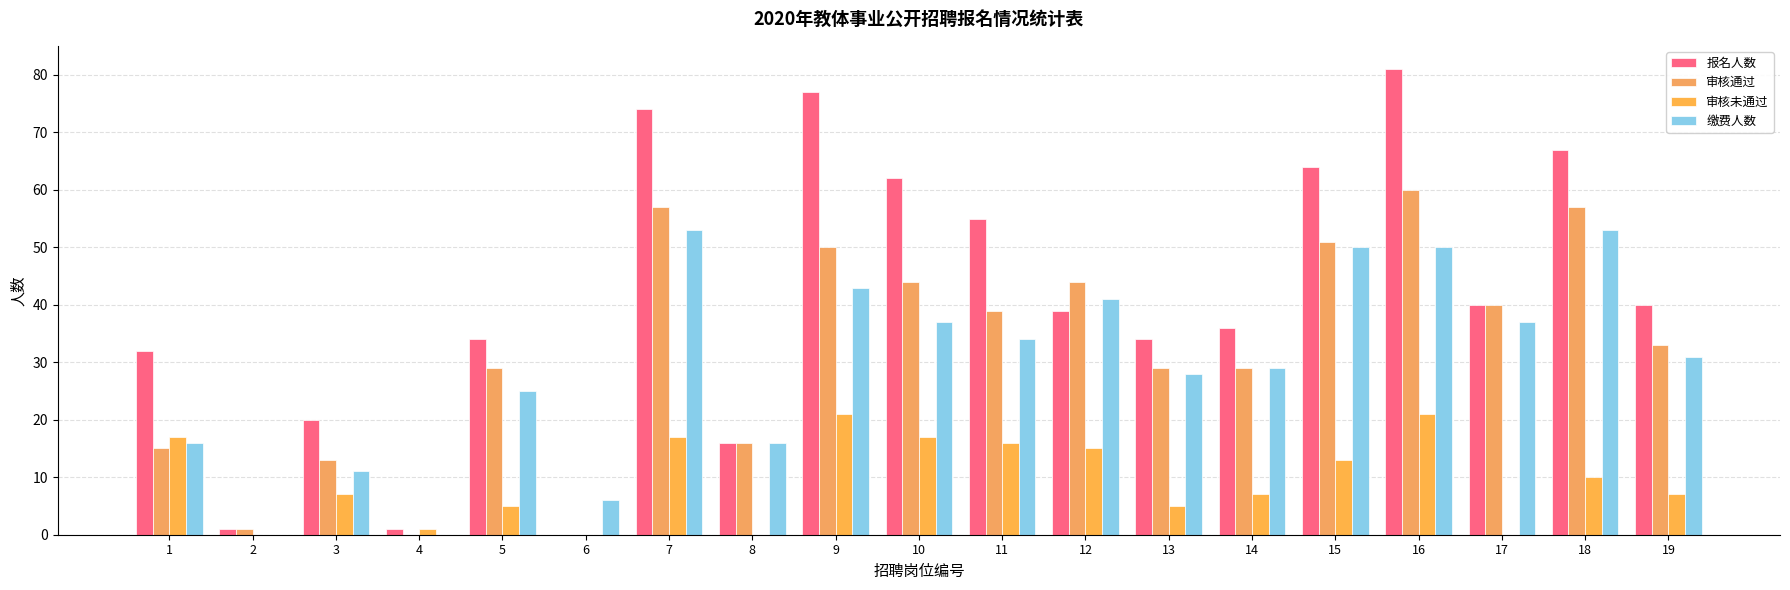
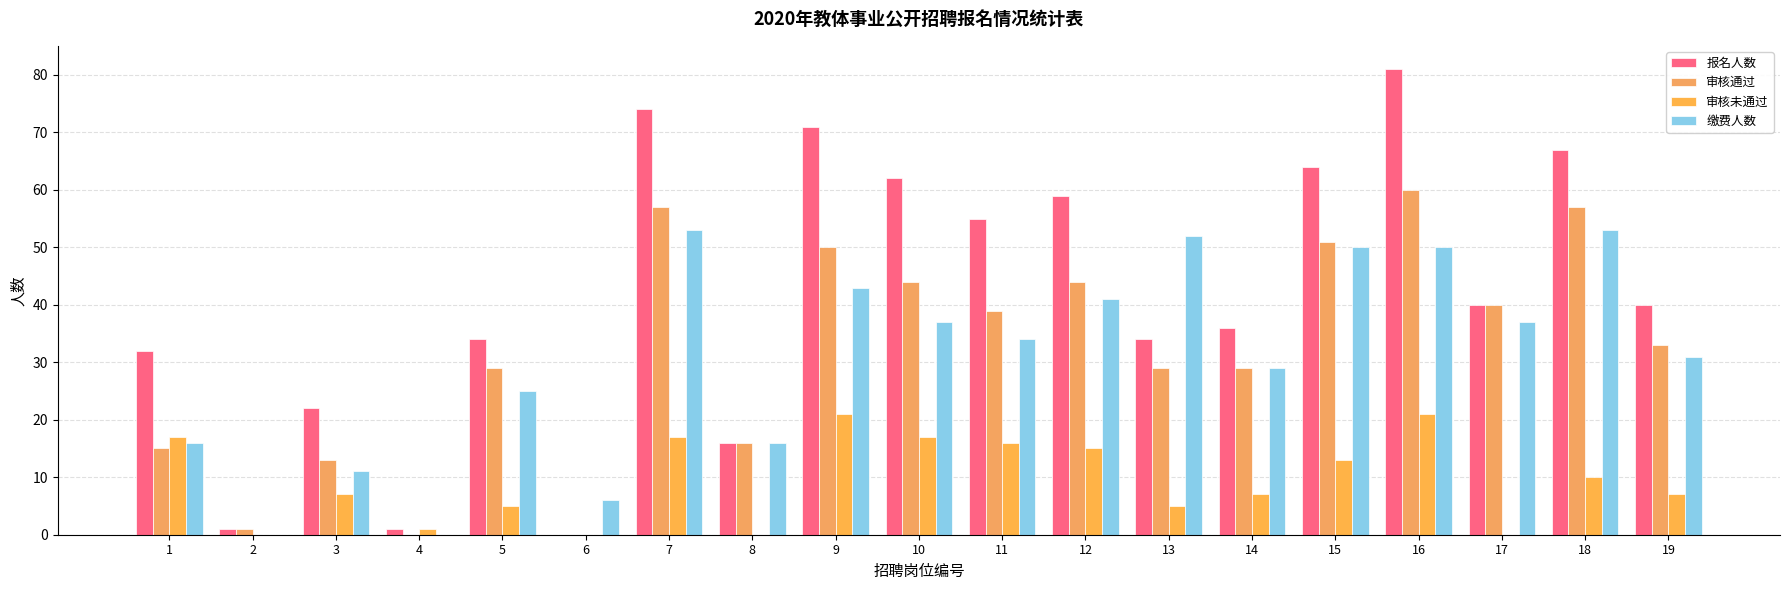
报名人数, 3: 20 -> 22
报名人数, 9: 77 -> 71
报名人数, 12: 39 -> 59
缴费人数, 13: 28 -> 52
